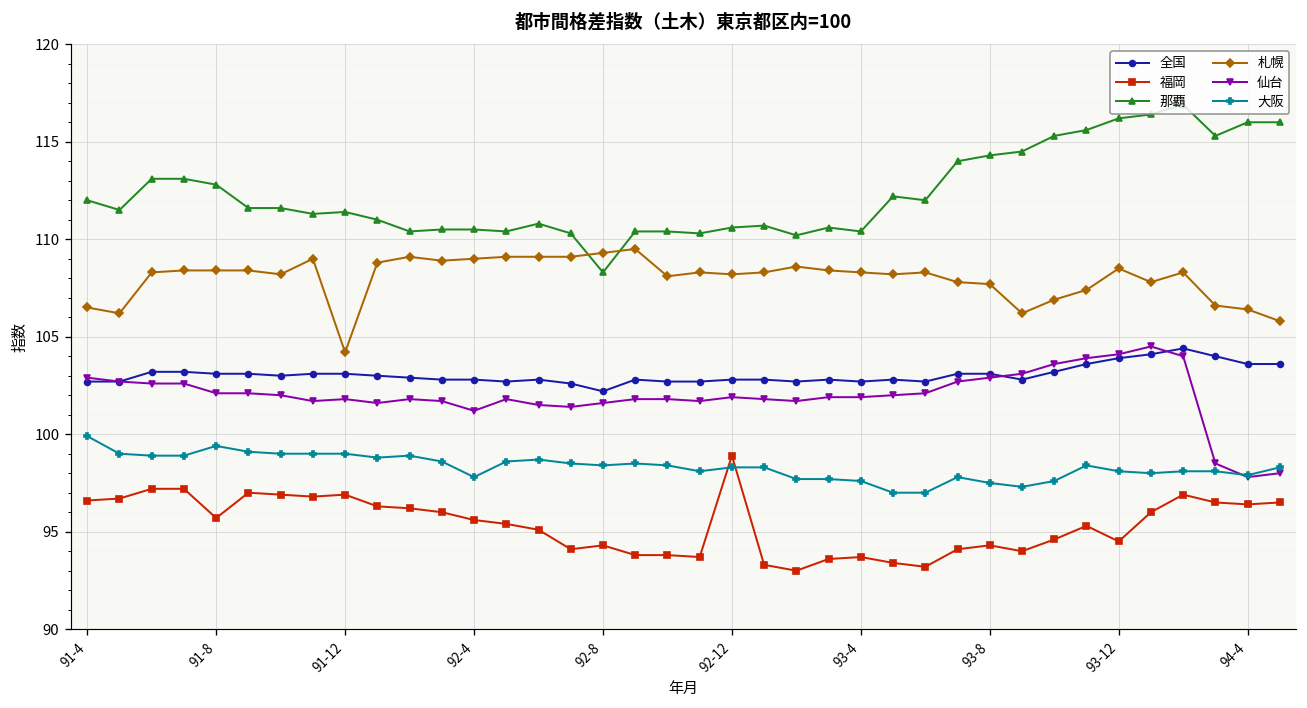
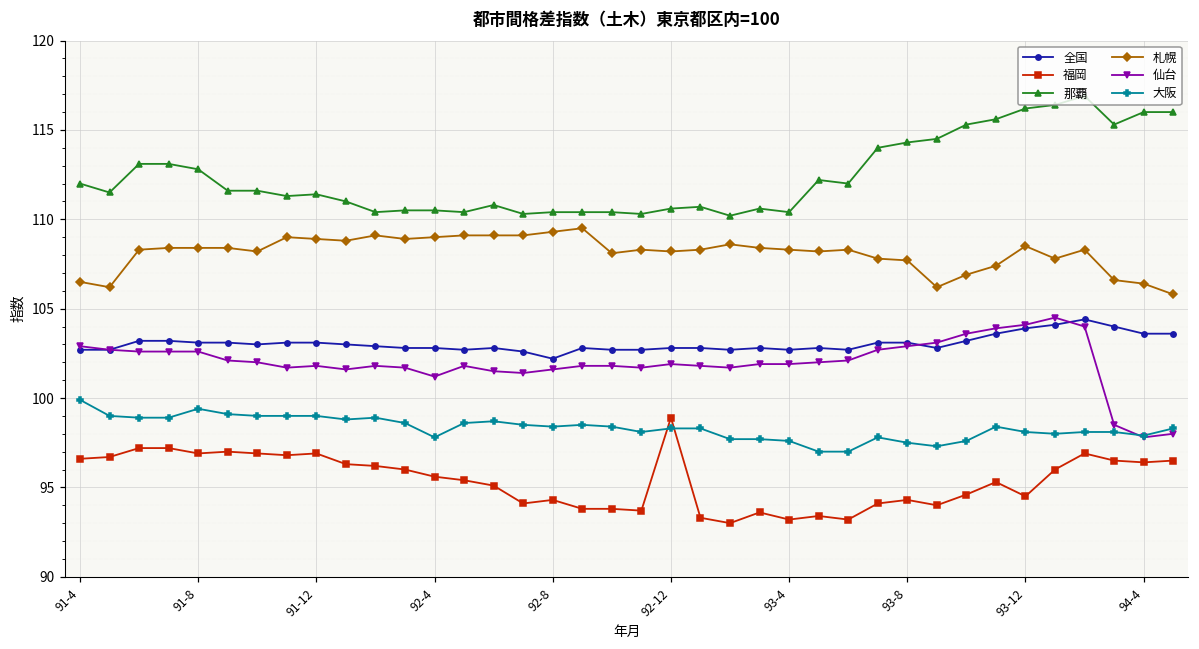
福岡, 91-8: 95.7 -> 96.9
仙台, 91-8: 102.1 -> 102.6
札幌, 91-12: 104.2 -> 108.9
那覇, 92-8: 108.3 -> 110.4
福岡, 93-4: 93.7 -> 93.2
